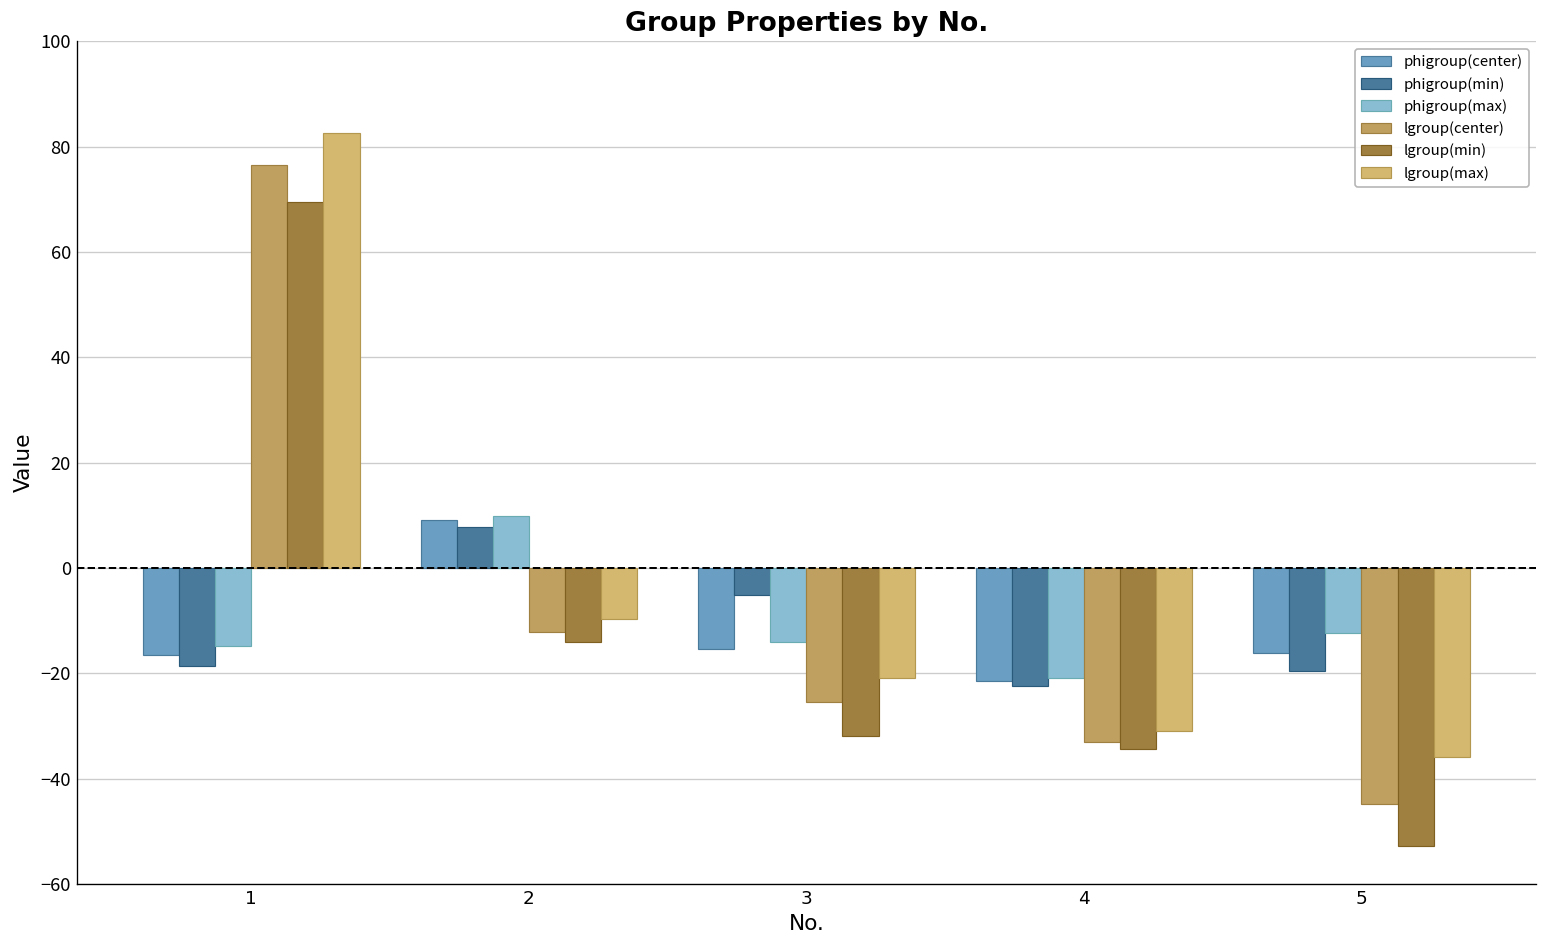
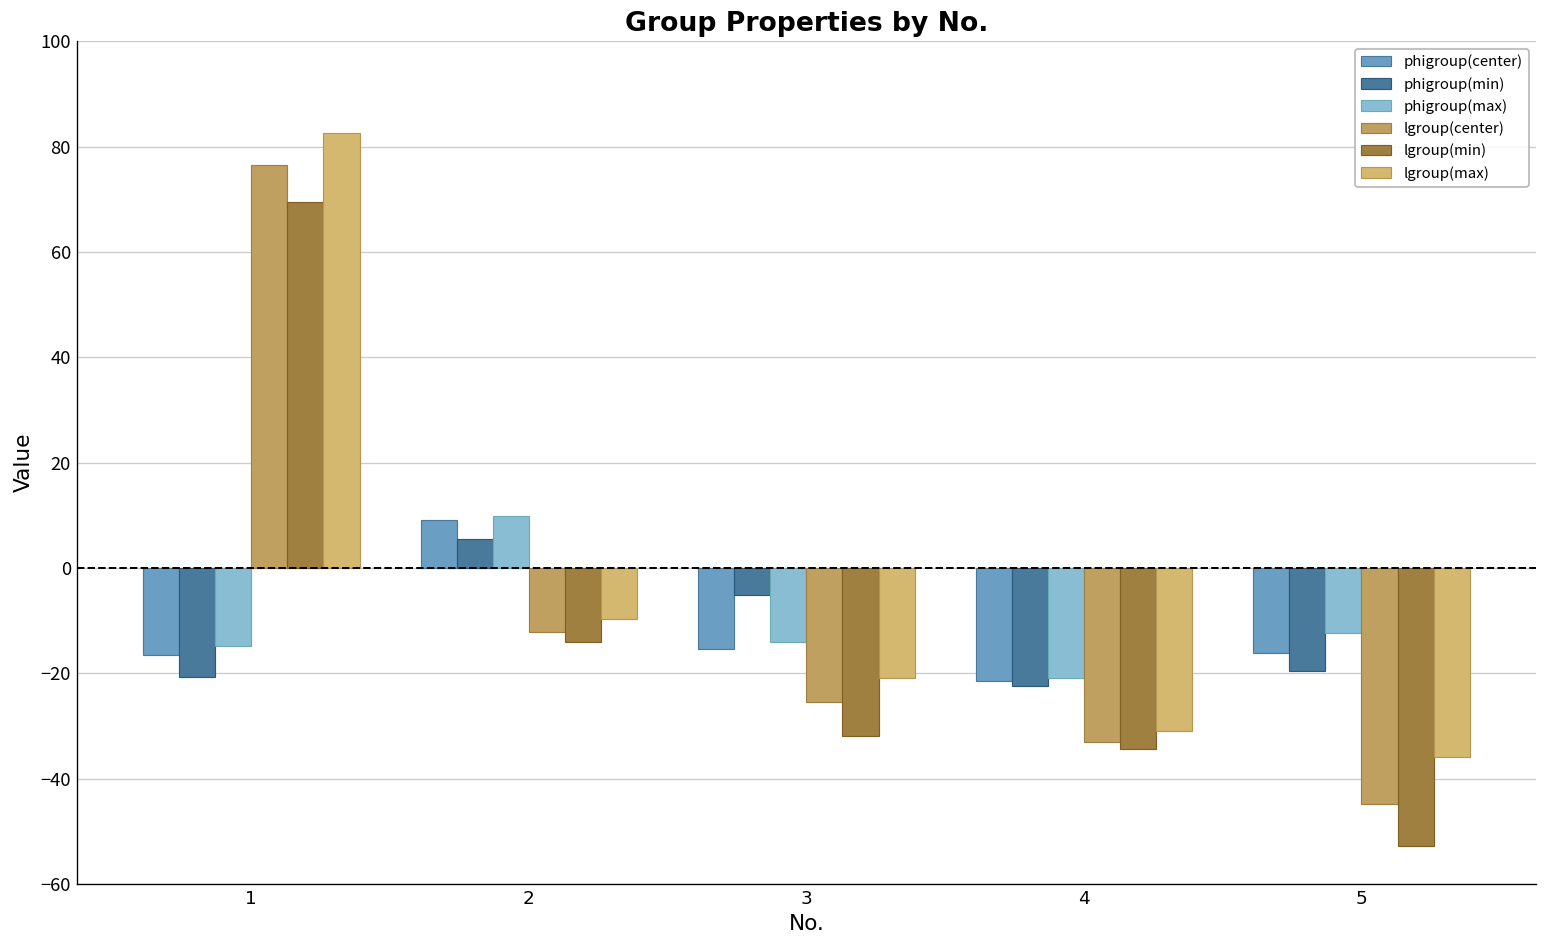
phigroup(min), 1: -19 -> -21
phigroup(min), 2: 8 -> 6
